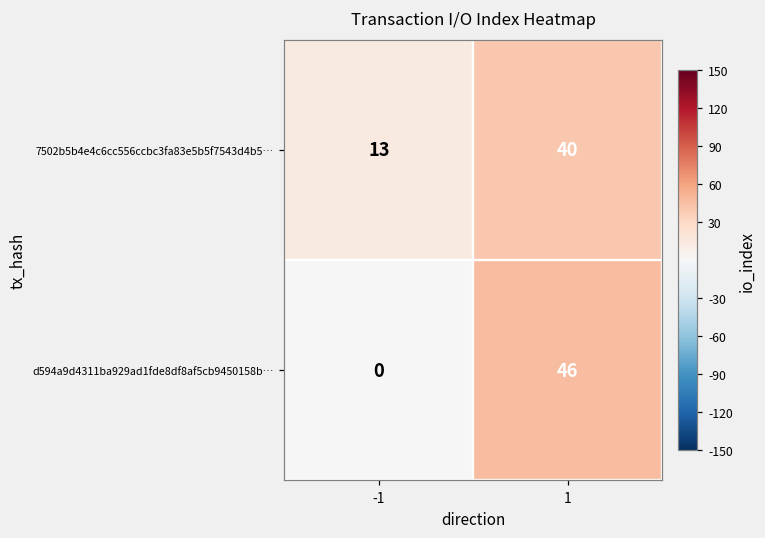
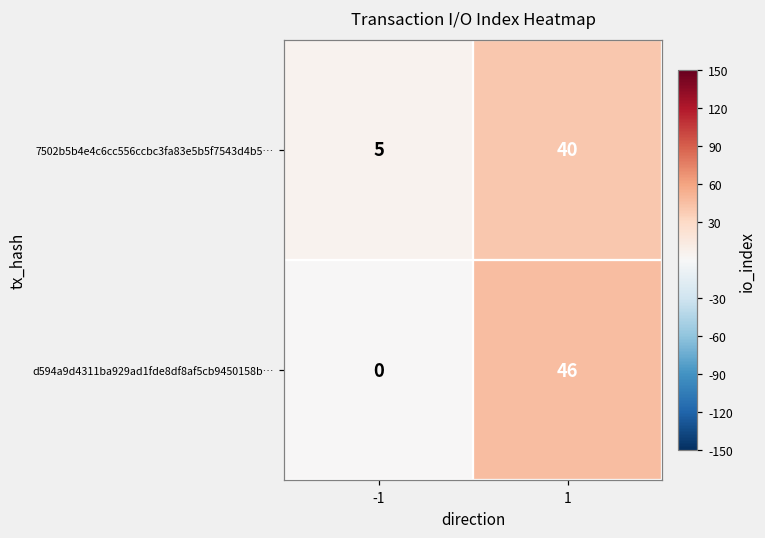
7502b5b4e4c6cc556ccbc3fa83e5b5f7543d4b5…, -1: 13 -> 5
